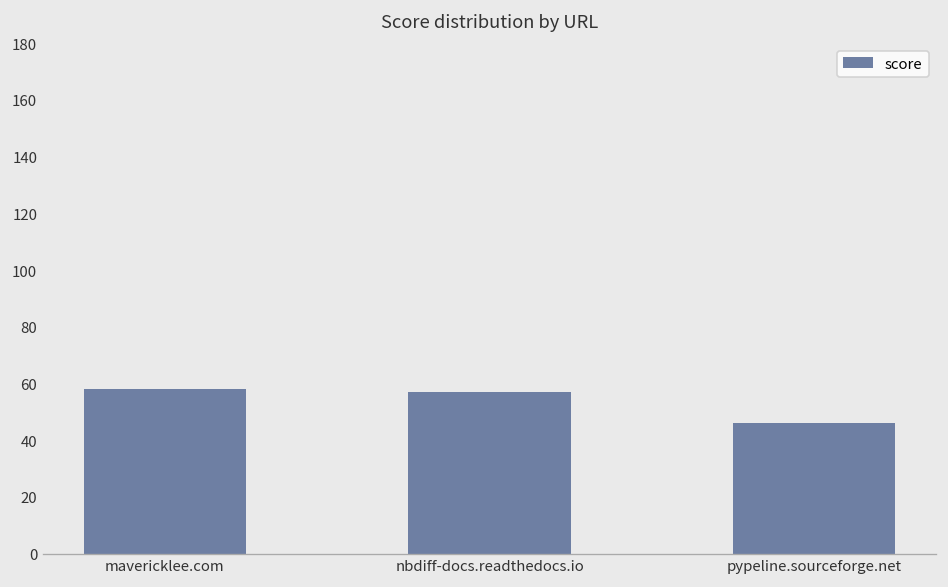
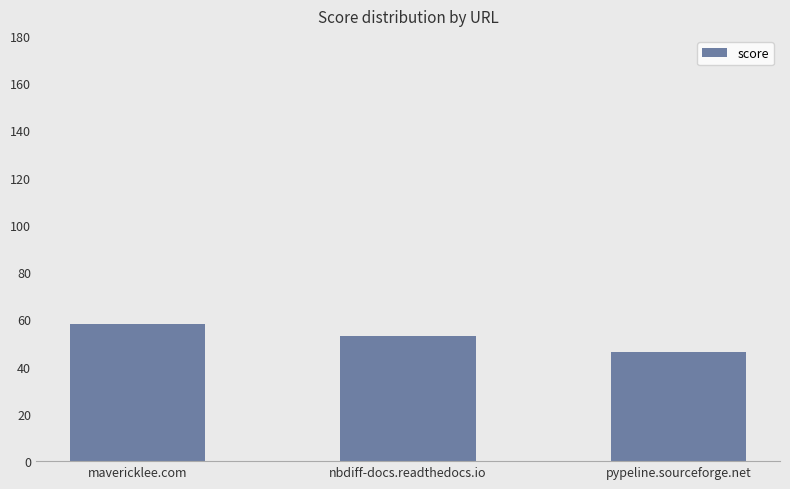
nbdiff-docs.readthedocs.io: 57 -> 53
